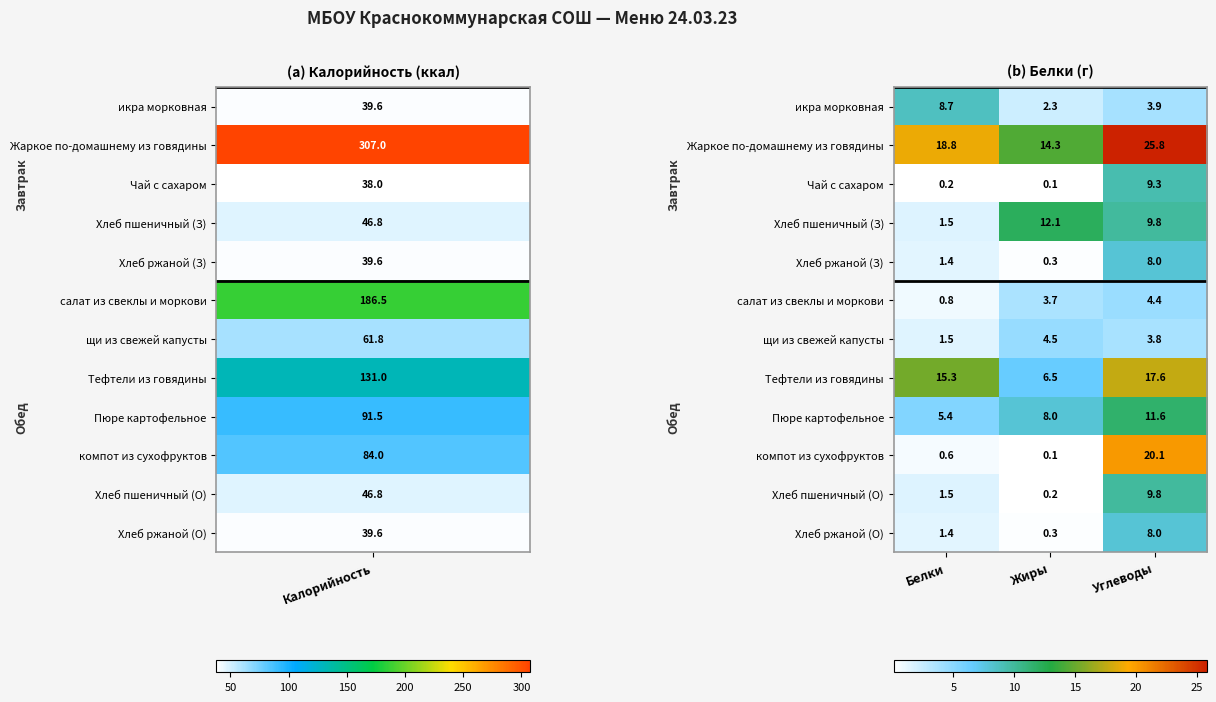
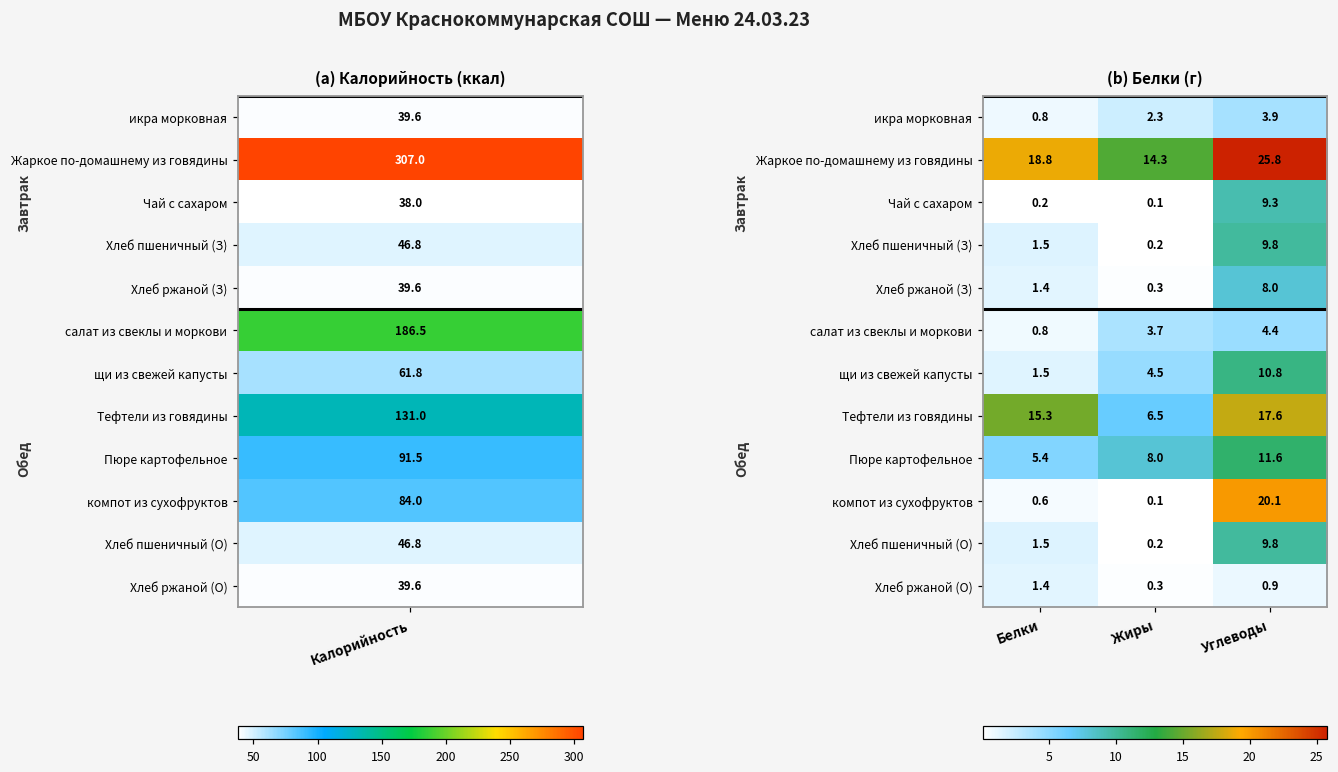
(b) Белки (г), икра морковная, Белки: 8.7 -> 0.8
(b) Белки (г), Хлеб пшеничный (З), Жиры: 12.1 -> 0.2
(b) Белки (г), щи из свежей капусты, Углеводы: 3.8 -> 10.8
(b) Белки (г), Хлеб ржаной (О), Углеводы: 8.0 -> 0.9
